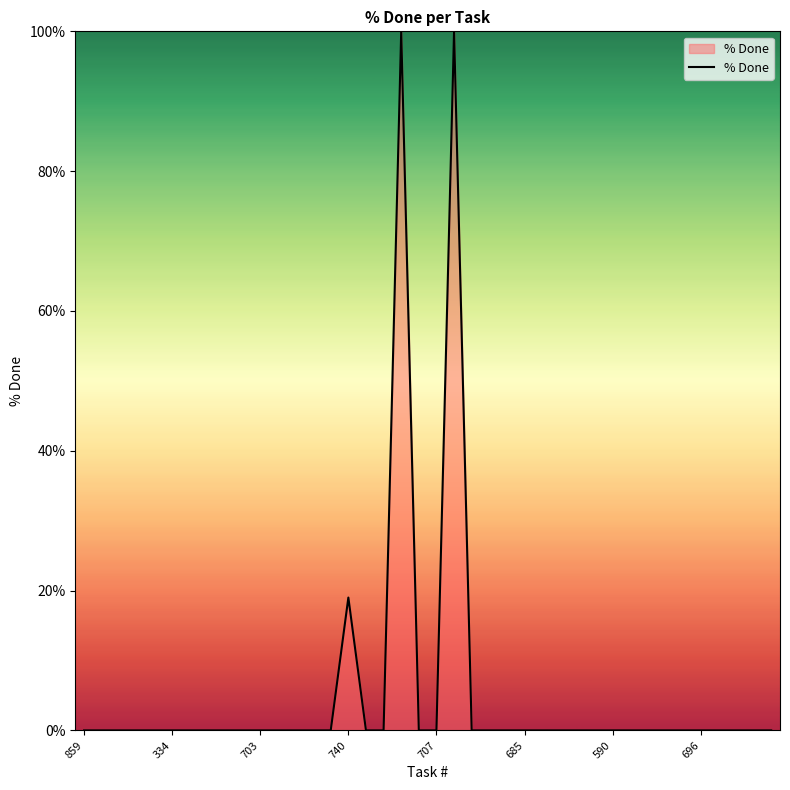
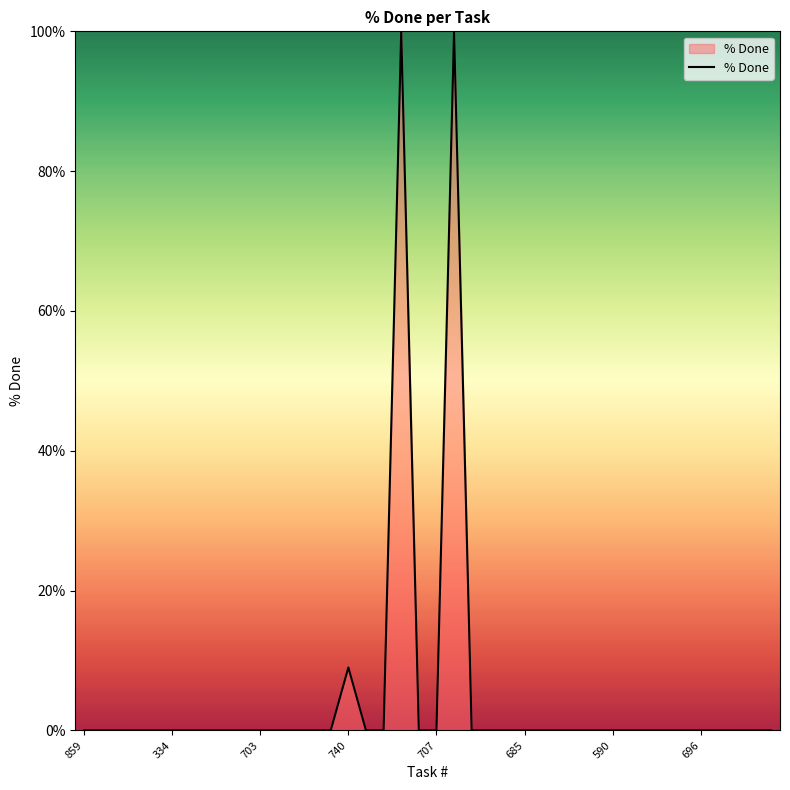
740: 19% -> 9%
